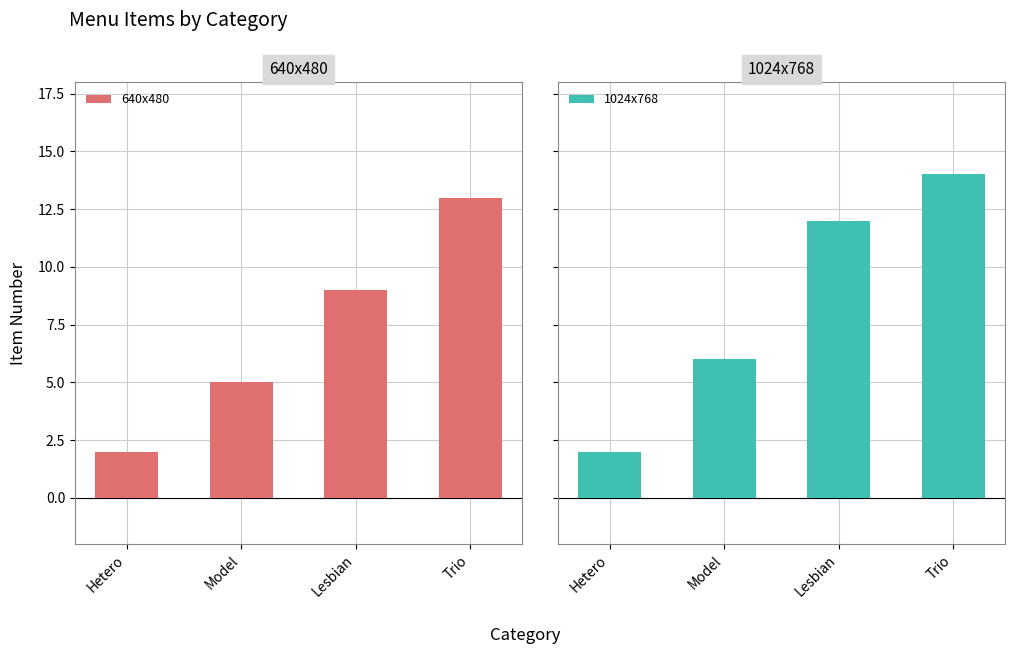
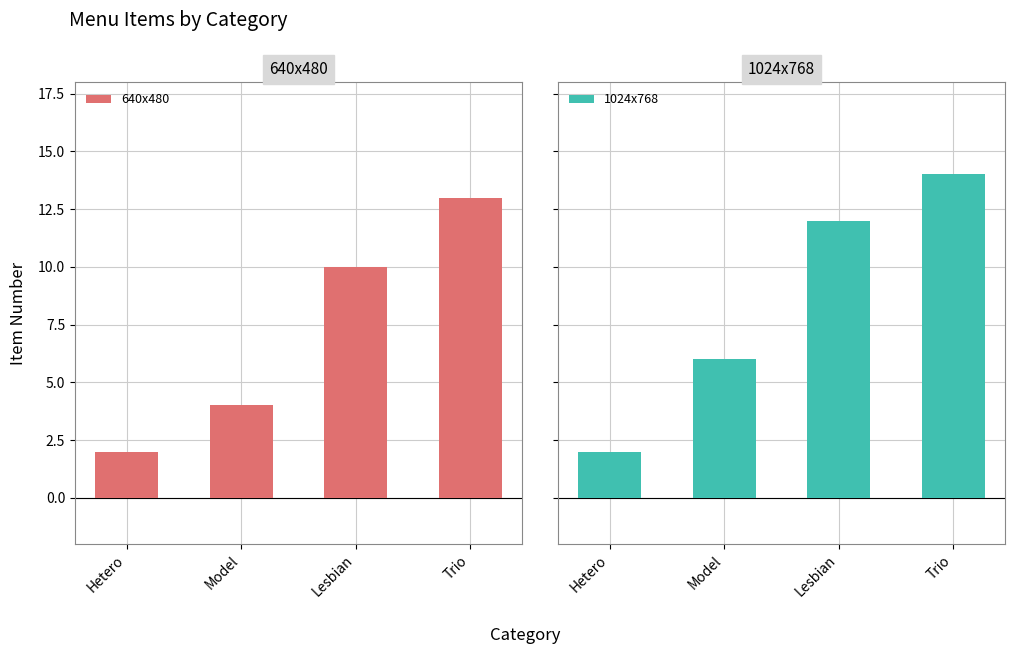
640x480, Model: 5 -> 4
640x480, Lesbian: 9 -> 10
